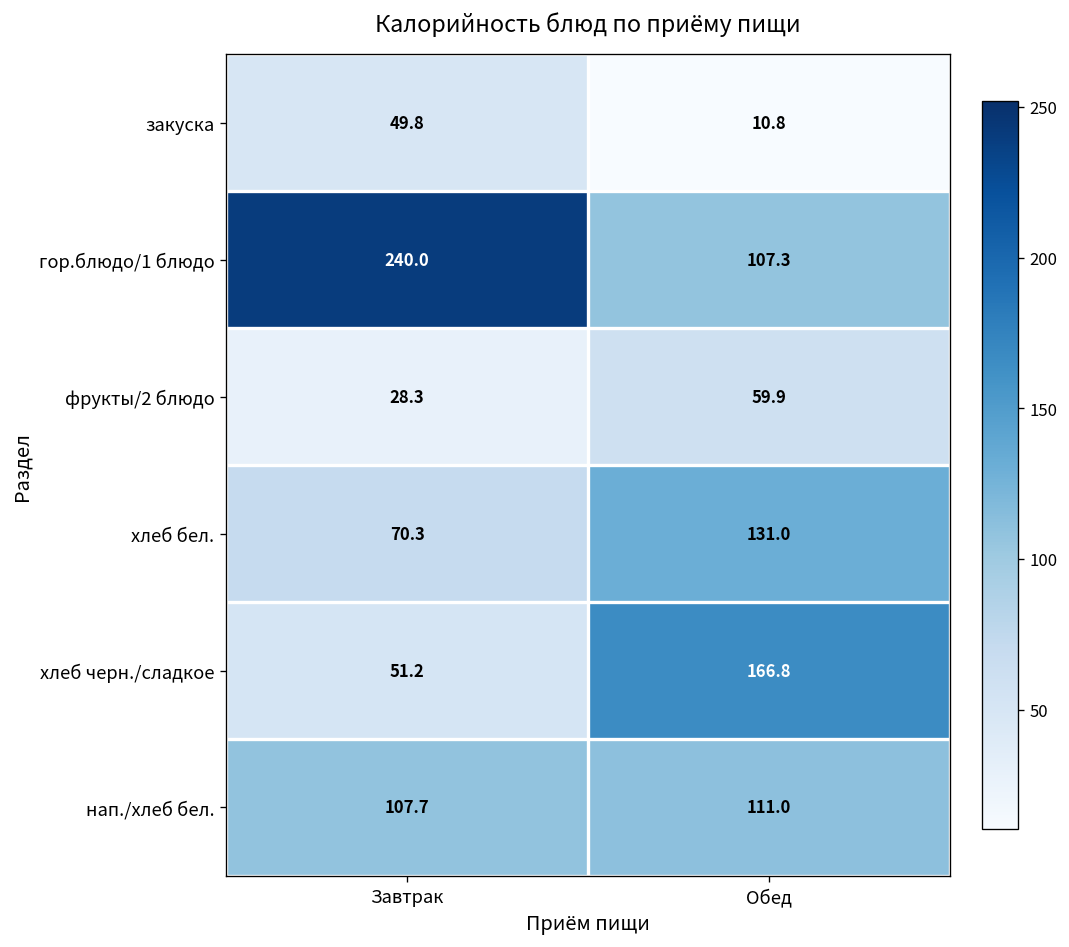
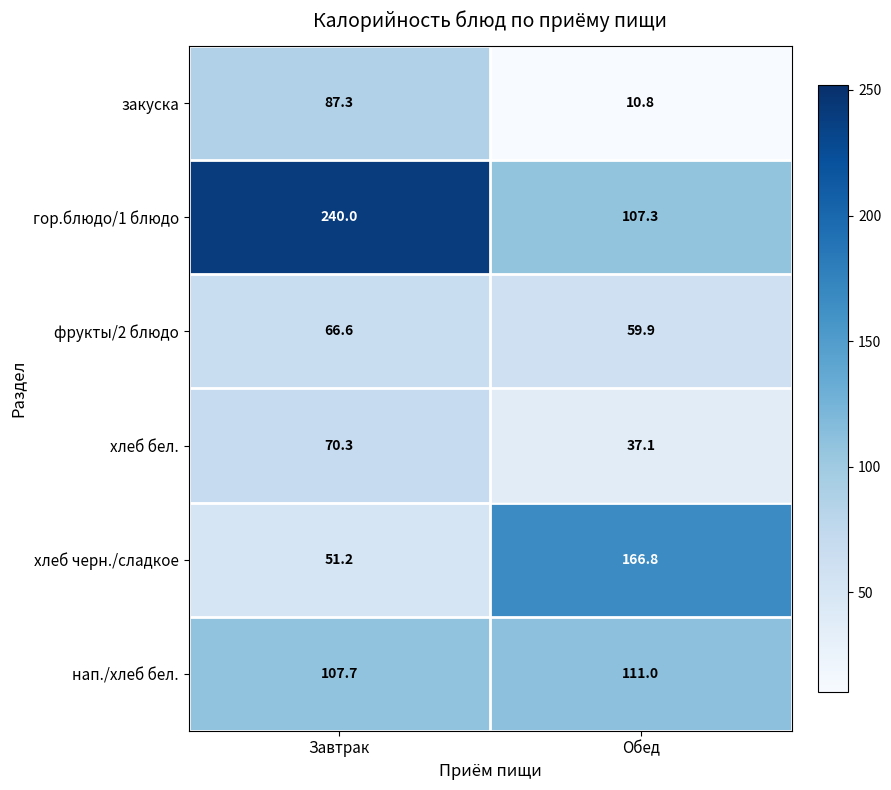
закуска, Завтрак: 49.8 -> 87.3
фрукты/2 блюдо, Завтрак: 28.3 -> 66.6
хлеб бел., Обед: 131.0 -> 37.1
